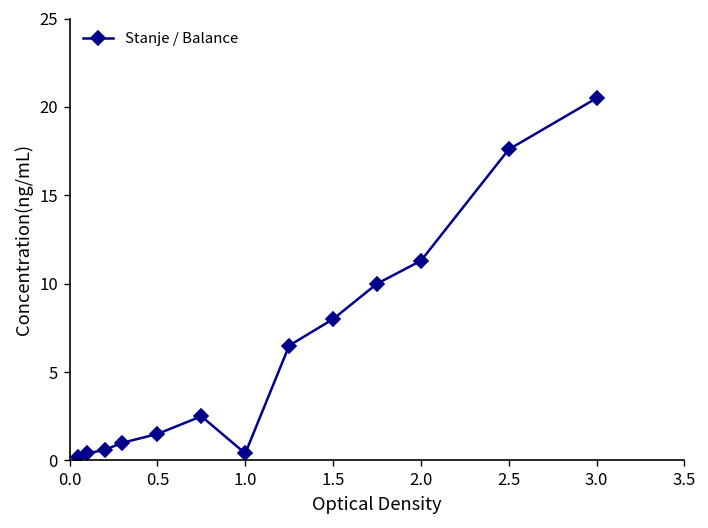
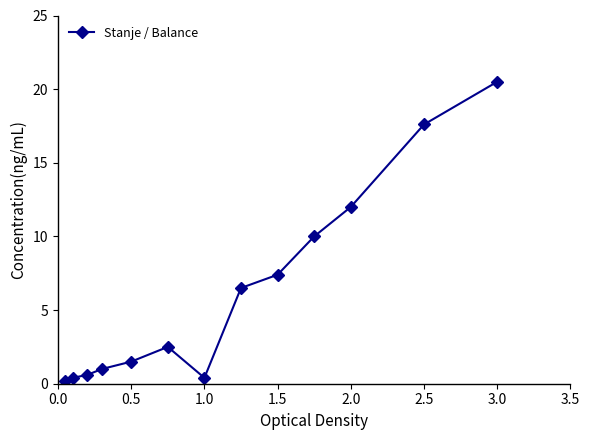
1.5: 8.0 -> 7.4
2.0: 11.3 -> 12.0
